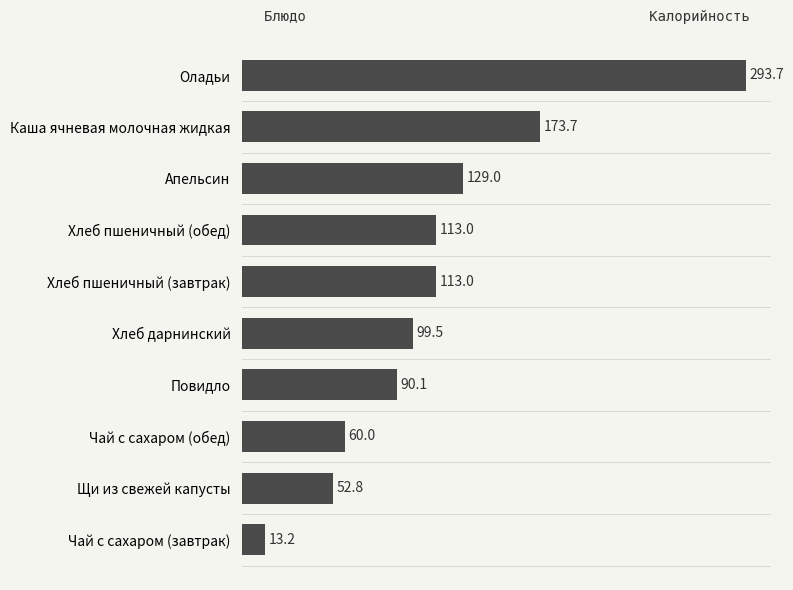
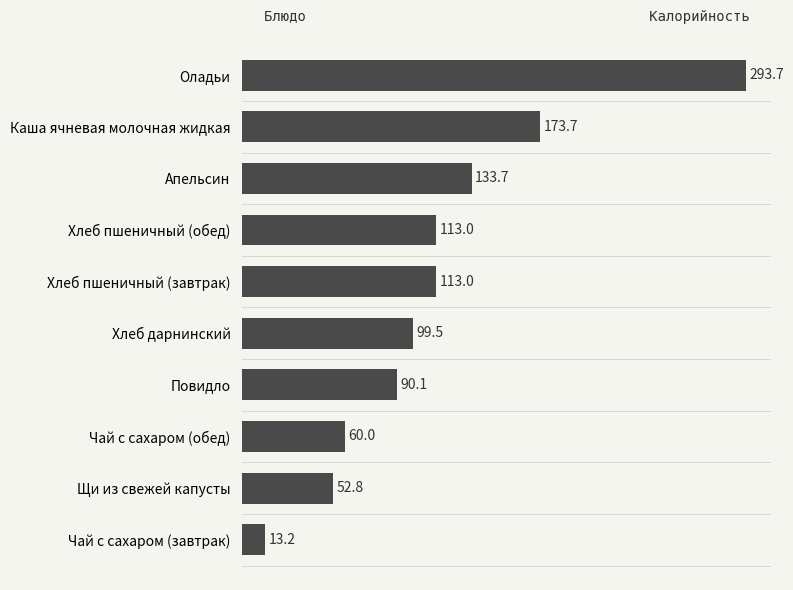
Апельсин: 129.0 -> 133.7
